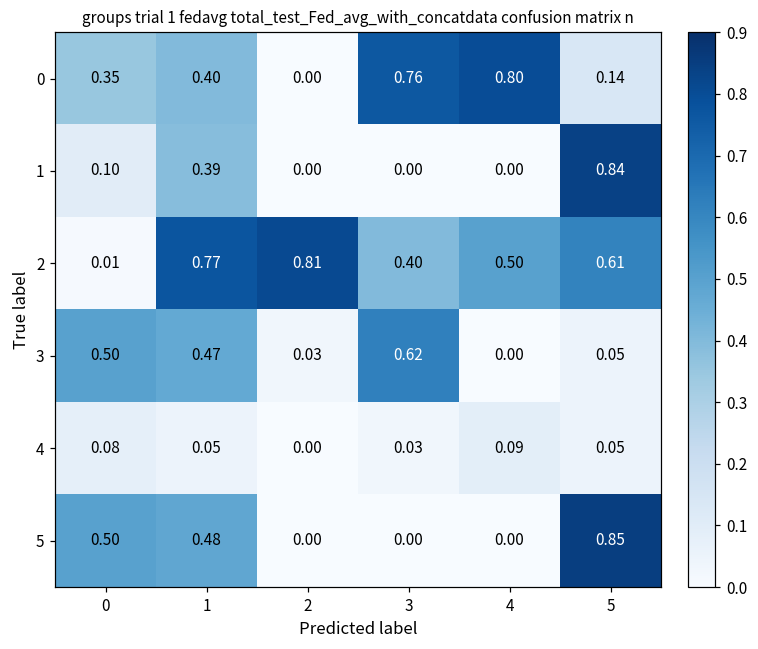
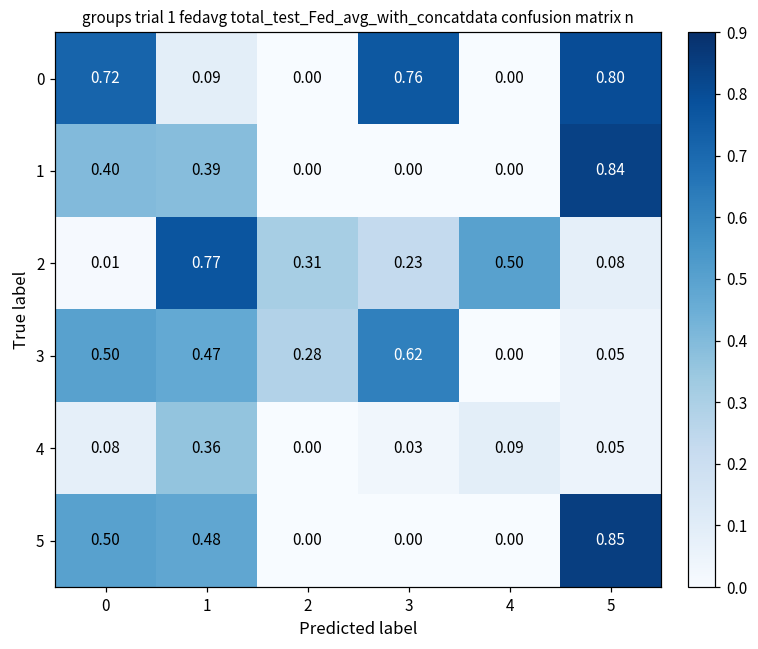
0, 0: 0.35 -> 0.72
0, 1: 0.40 -> 0.09
0, 4: 0.80 -> 0.00
0, 5: 0.14 -> 0.80
1, 0: 0.10 -> 0.40
2, 2: 0.81 -> 0.31
2, 3: 0.40 -> 0.23
2, 5: 0.61 -> 0.08
3, 2: 0.03 -> 0.28
4, 1: 0.05 -> 0.36
